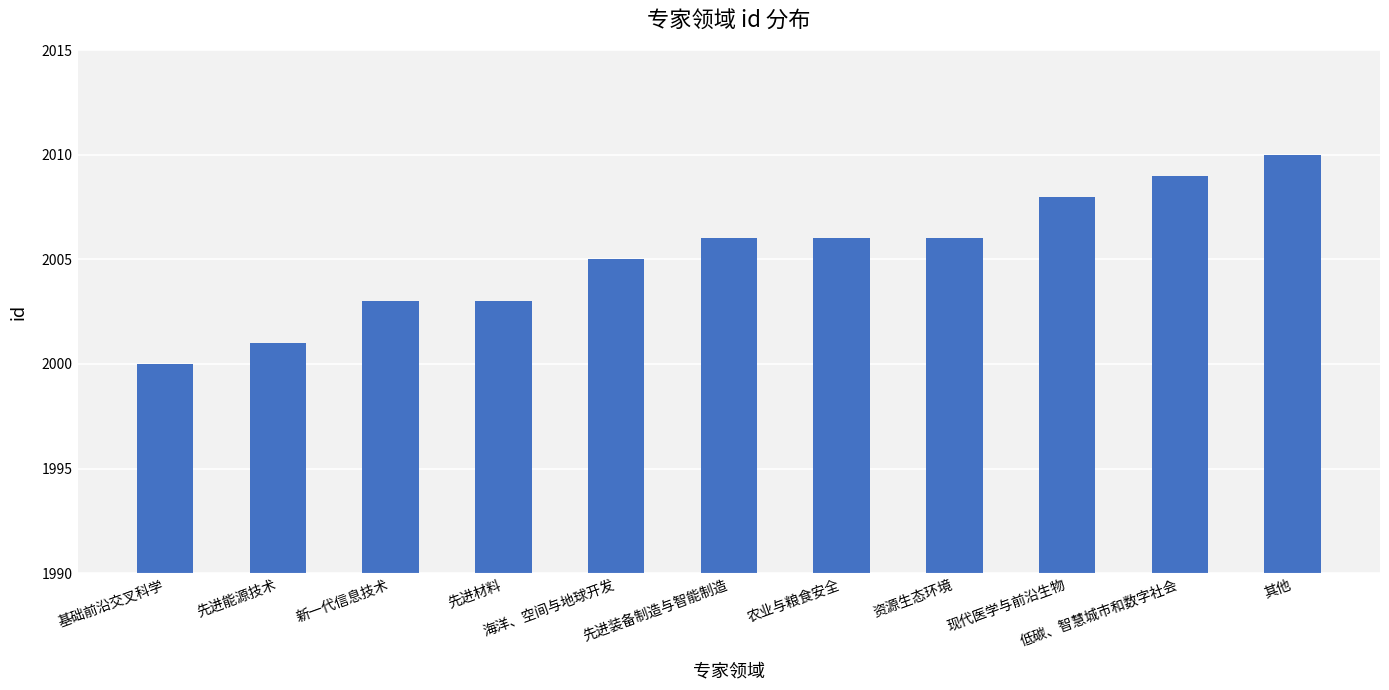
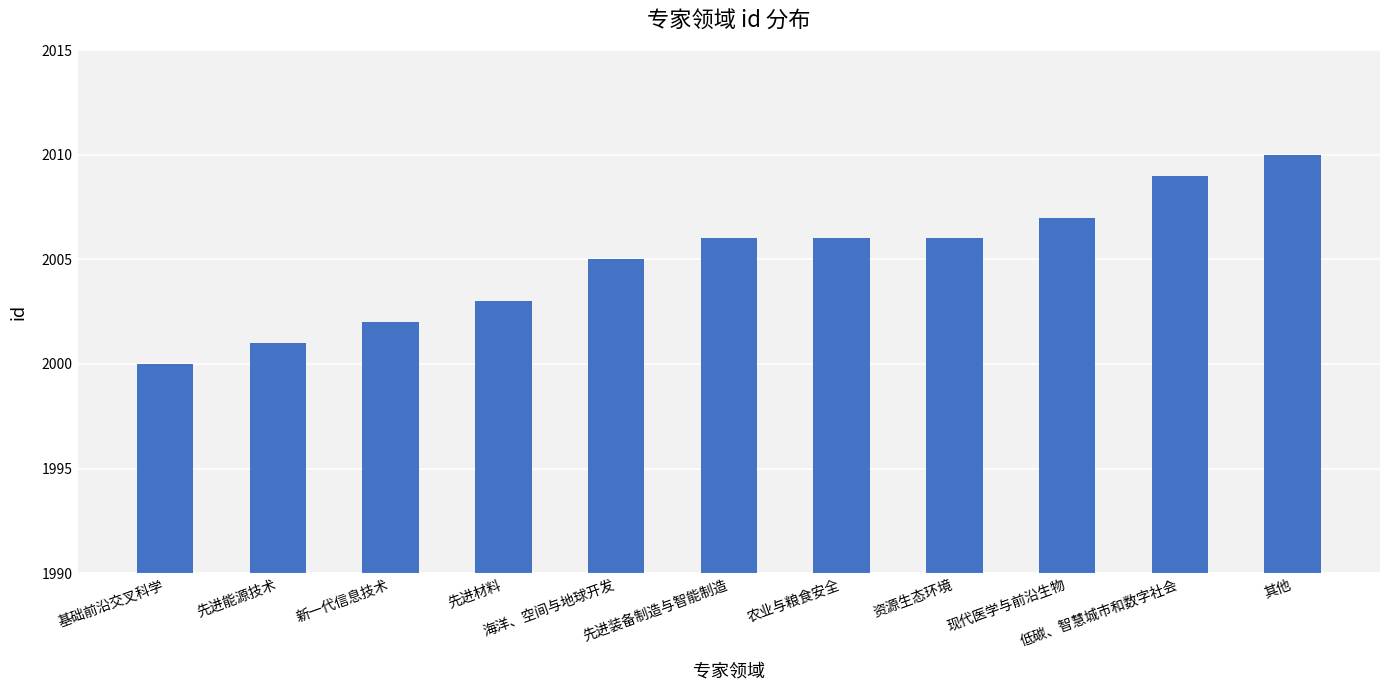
新一代信息技术: 2003 -> 2002
现代医学与前沿生物: 2008 -> 2007
